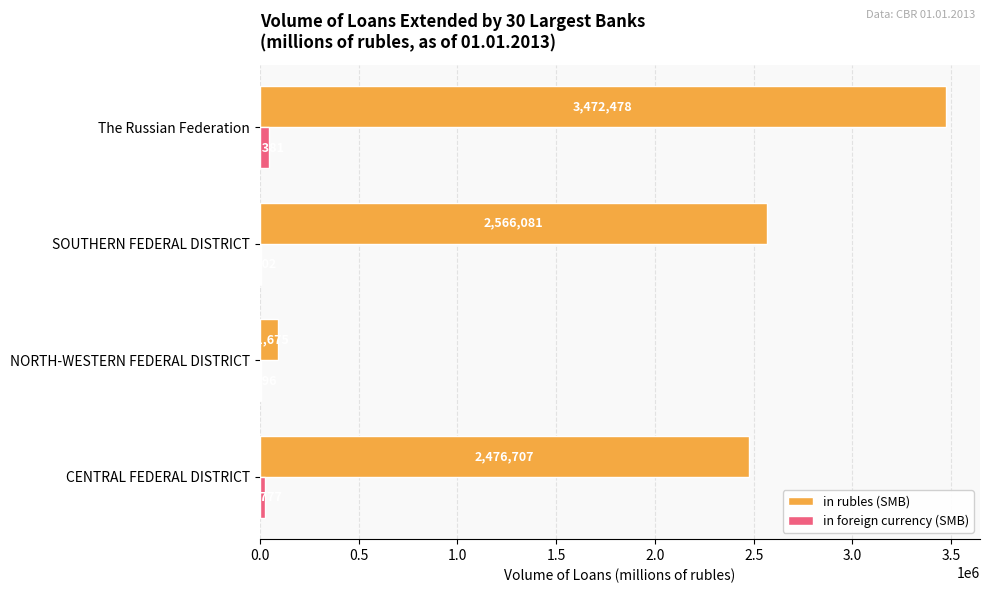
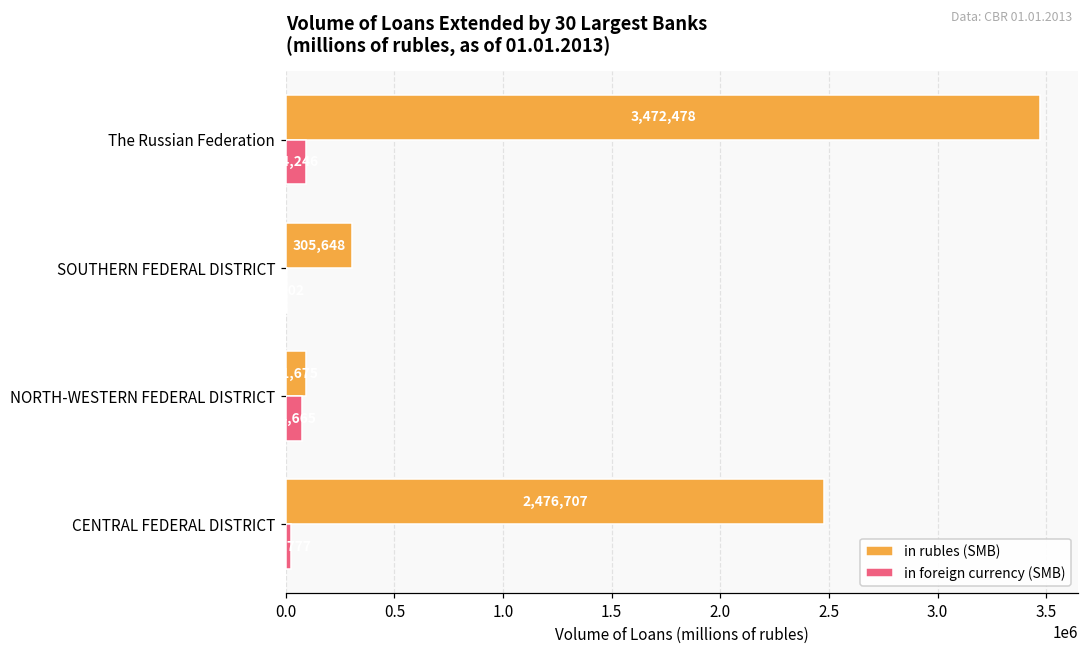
in foreign currency (SMB), The Russian Federation: 50000 -> 90000
in rubles (SMB), SOUTHERN FEDERAL DISTRICT: 2,566,081 -> 305,648
in foreign currency (SMB), NORTH-WESTERN FEDERAL DISTRICT: 10000 -> 70000
